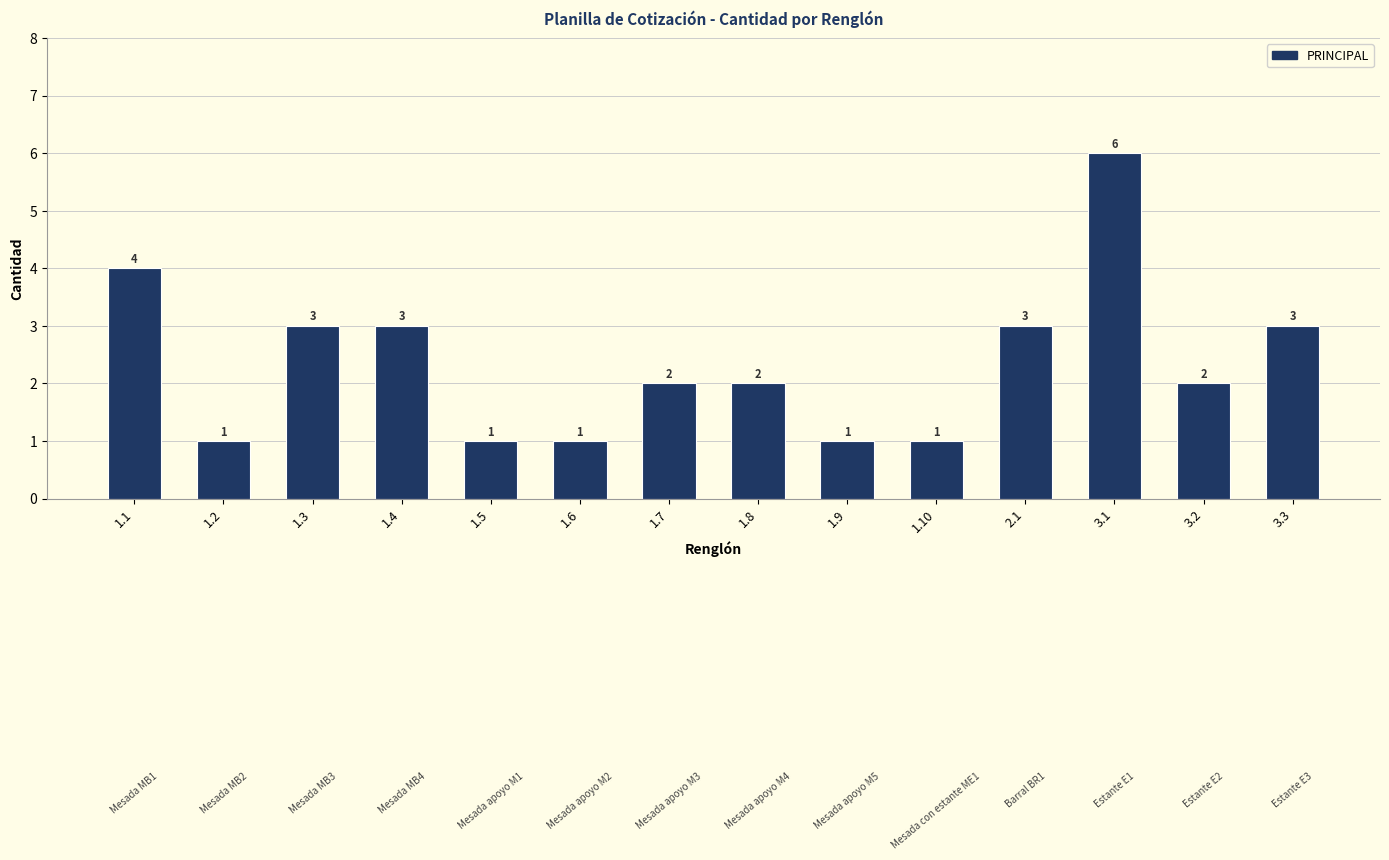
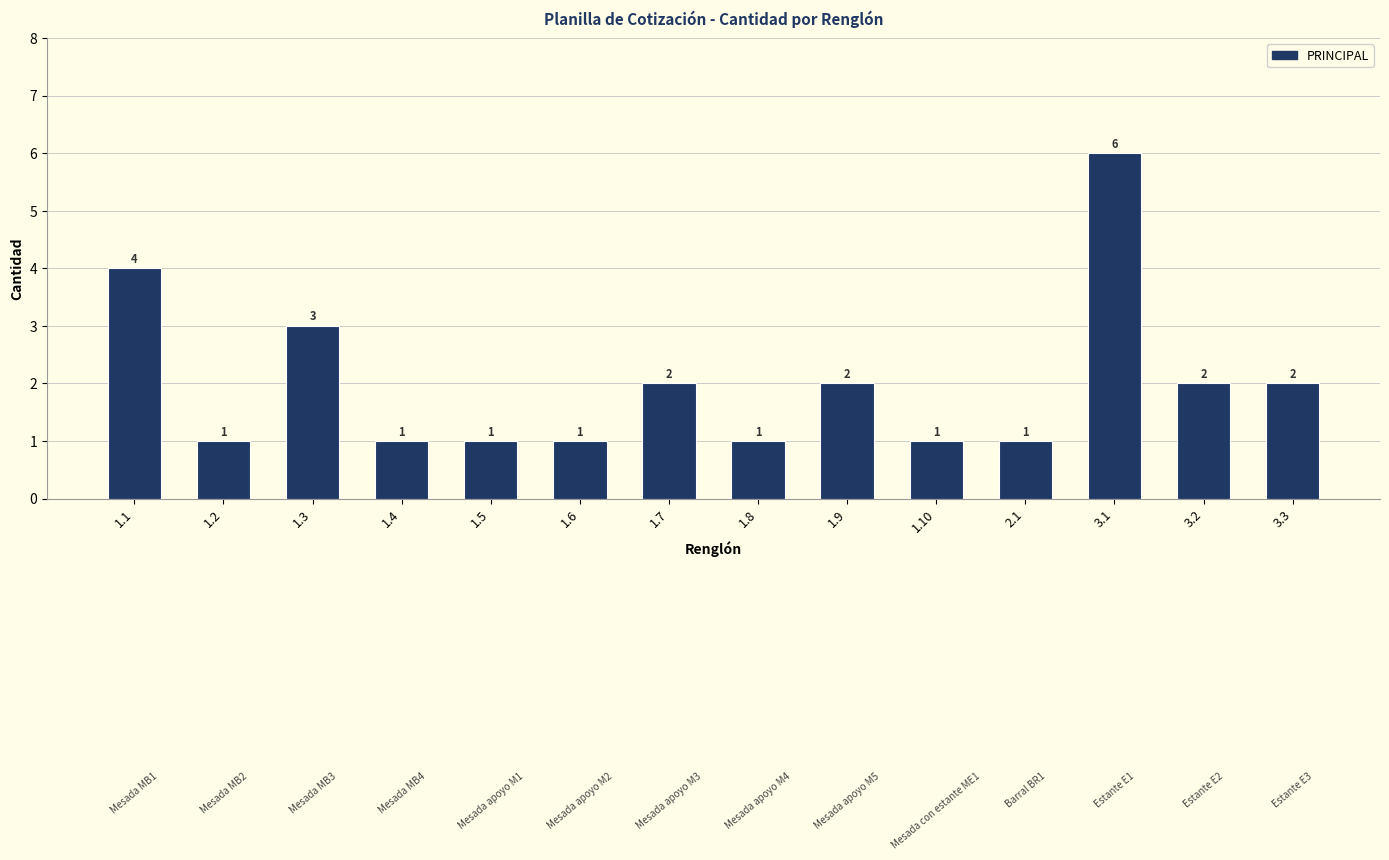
1.4: 3 -> 1
1.8: 2 -> 1
1.9: 1 -> 2
2.1: 3 -> 1
3.3: 3 -> 2
